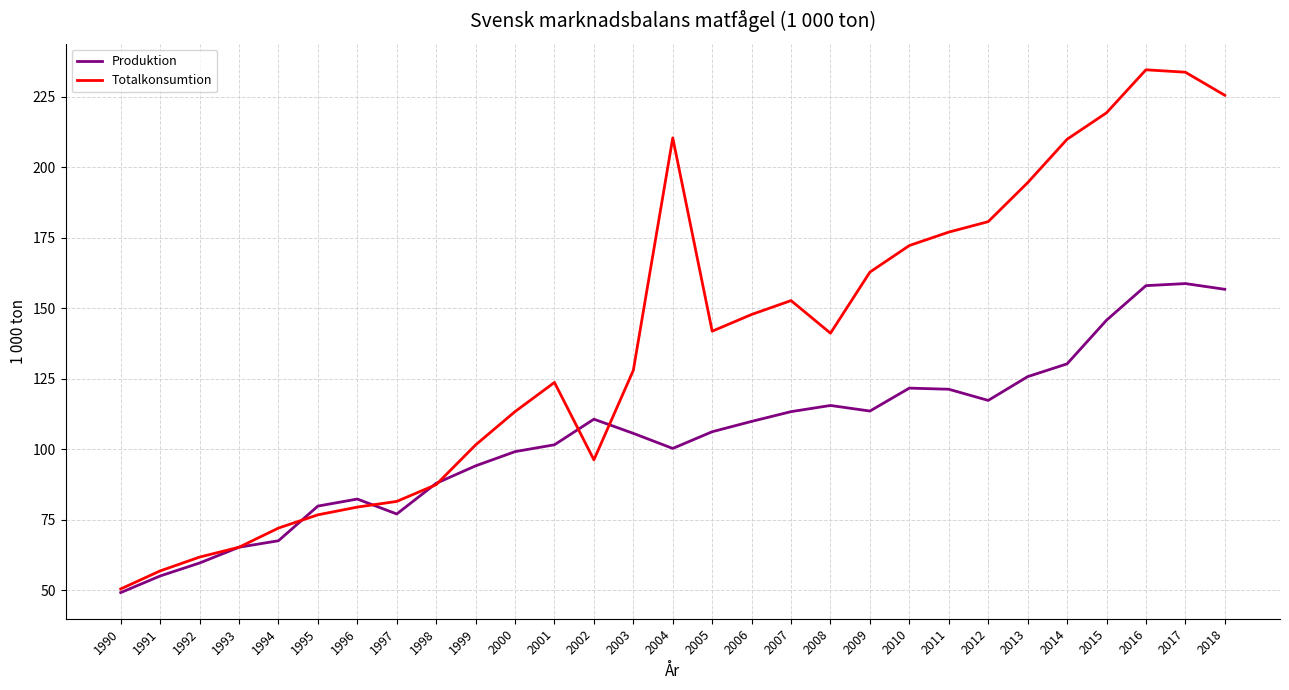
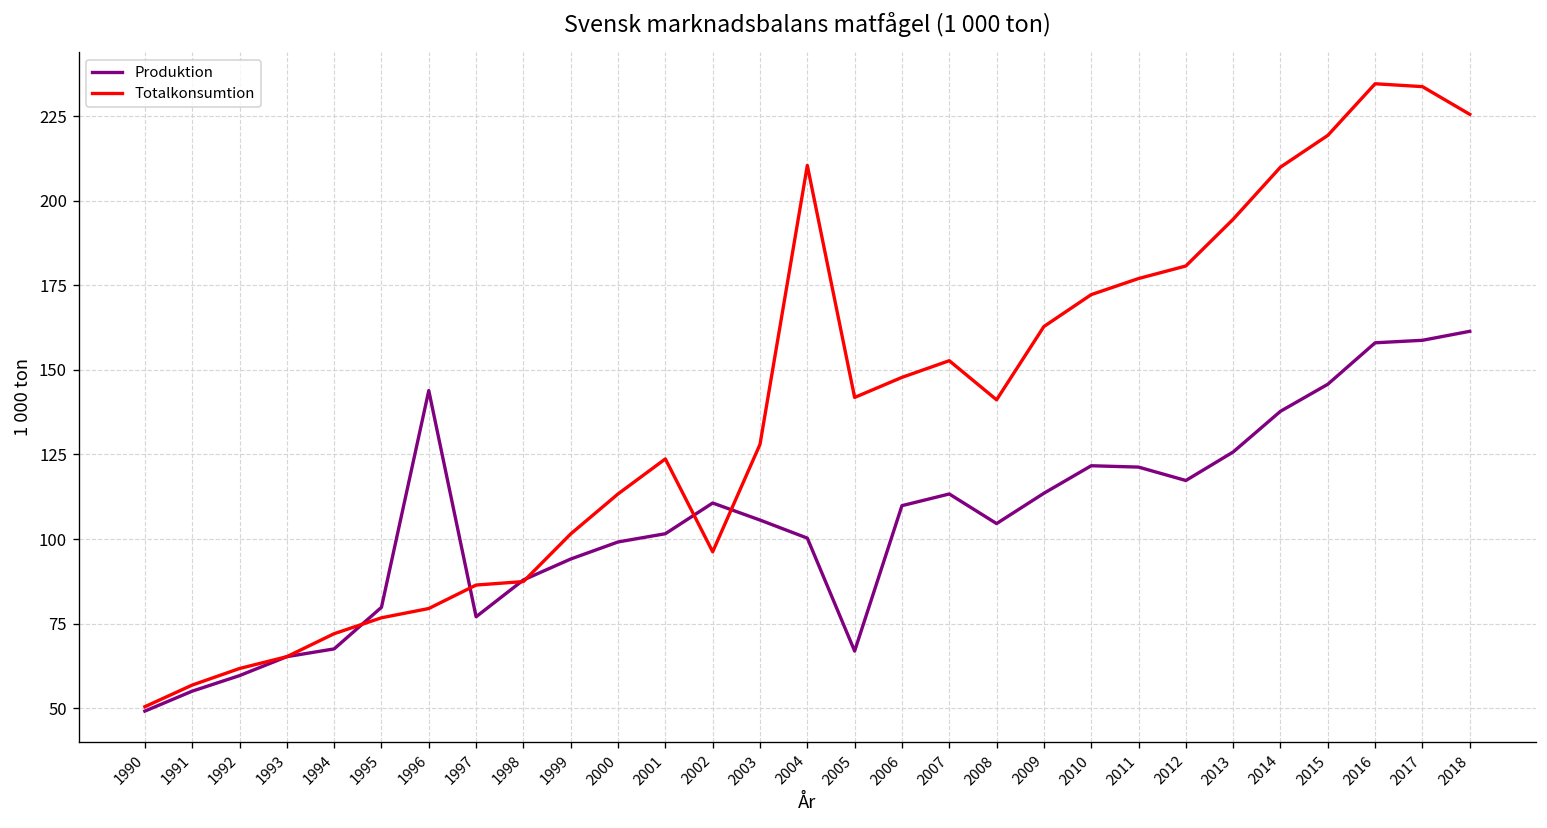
Produktion, 1996: 82 -> 144
Totalkonsumtion, 1997: 81 -> 86
Produktion, 2005: 106 -> 67
Produktion, 2008: 116 -> 105
Produktion, 2014: 130 -> 138
Produktion, 2018: 157 -> 161
